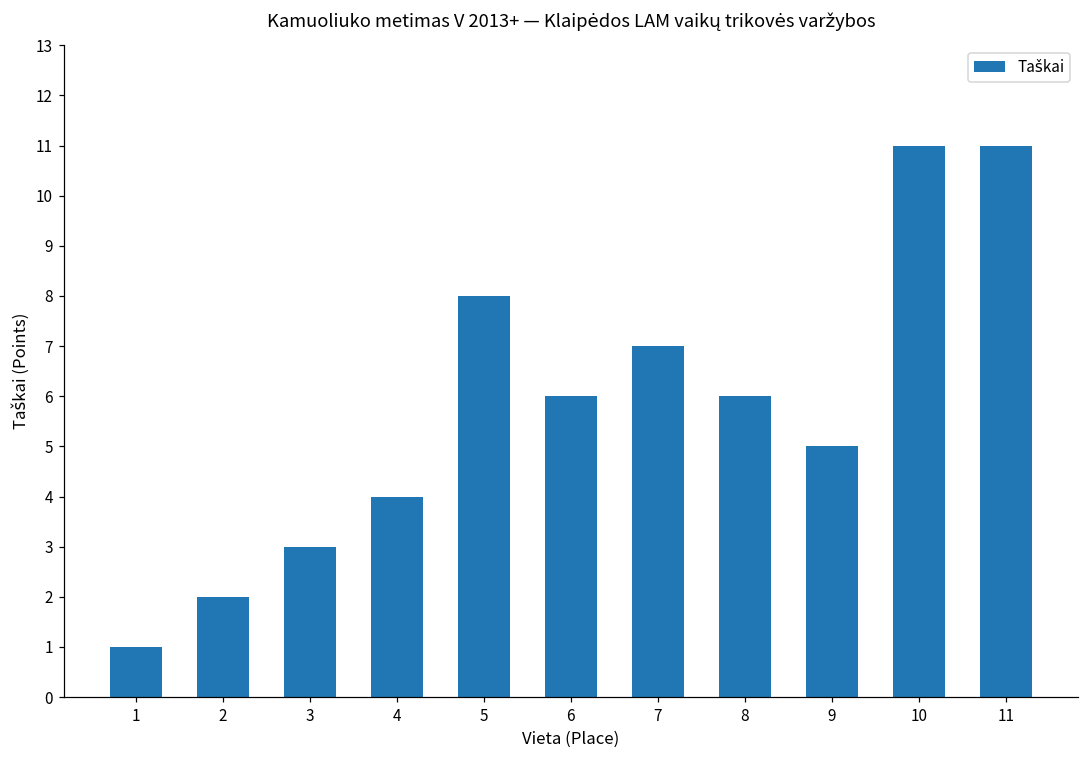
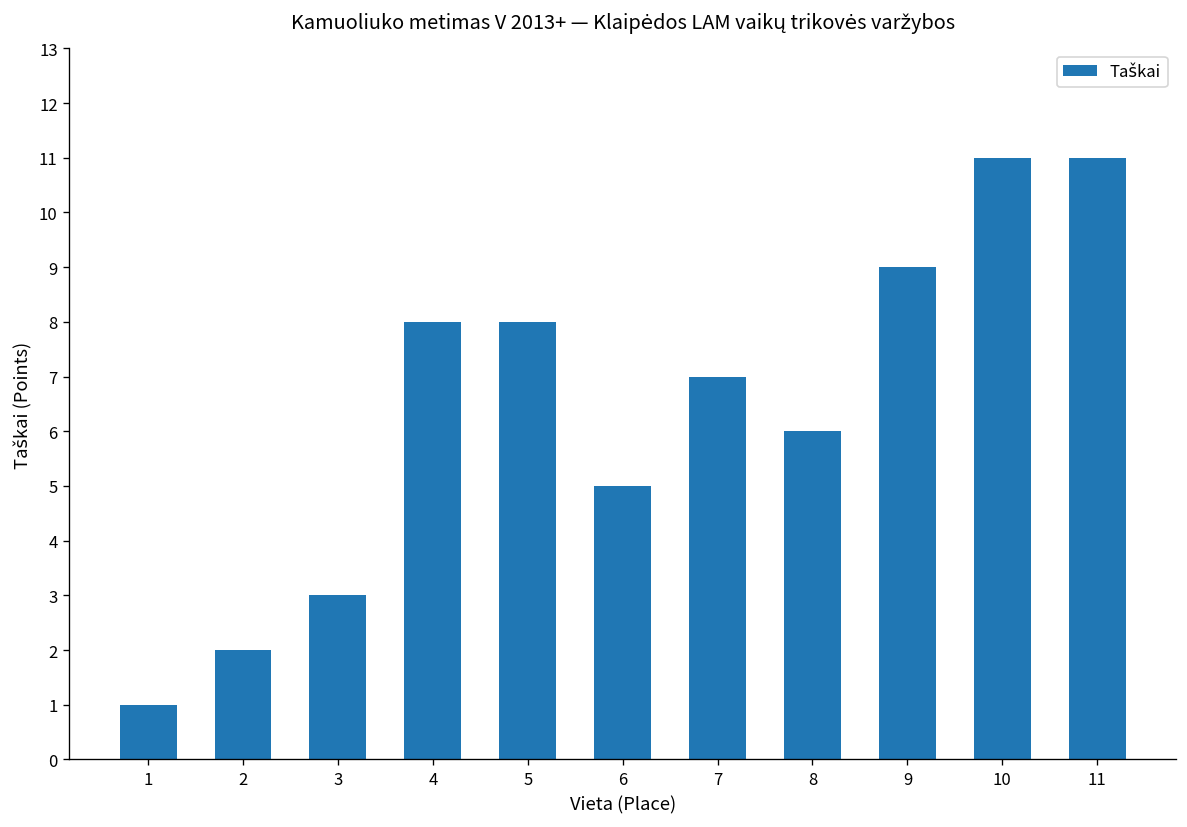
4: 4 -> 8
6: 6 -> 5
9: 5 -> 9
